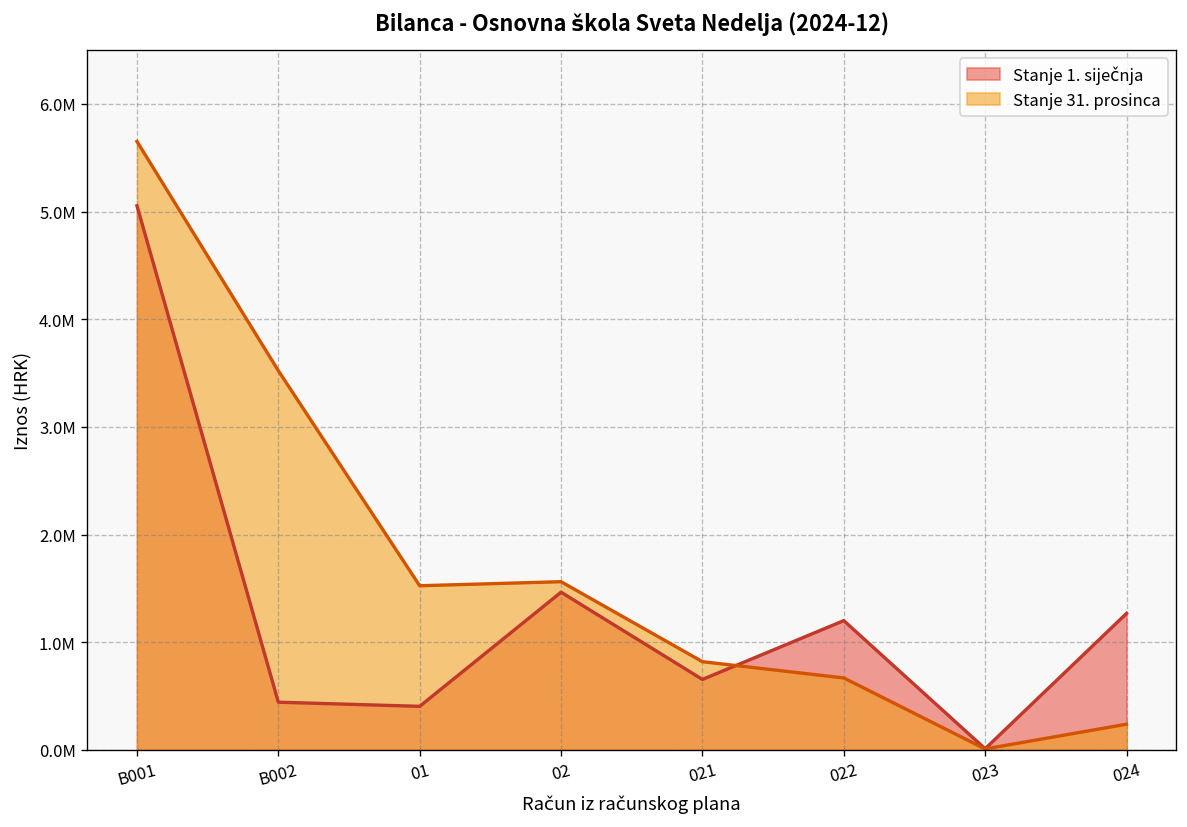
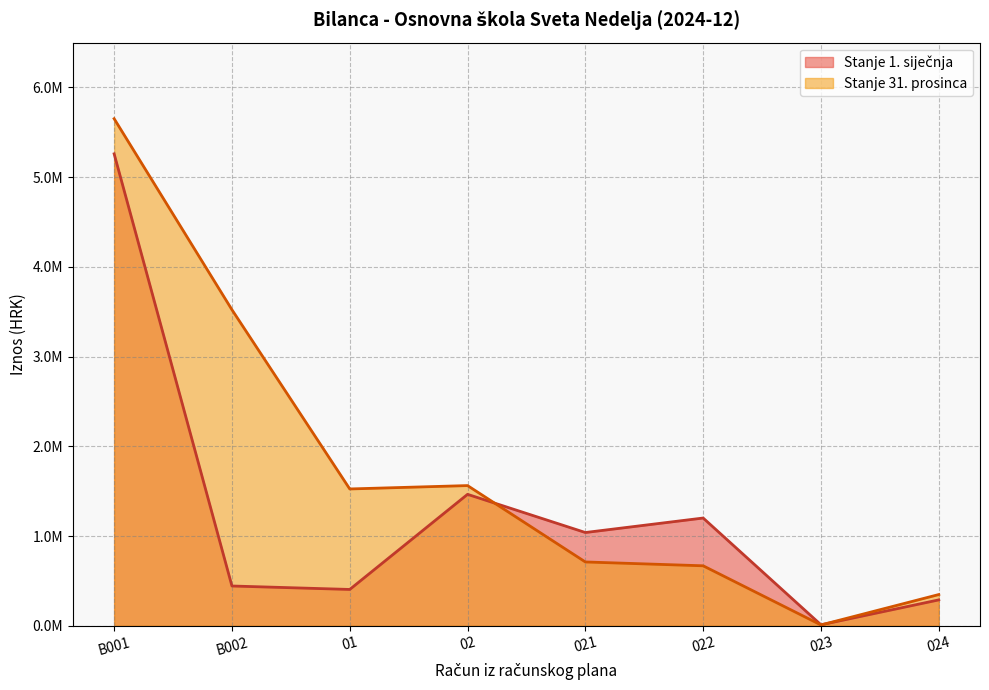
Stanje 1. siječnja, B001: 5100000 -> 5300000
Stanje 1. siječnja, 021: 700000 -> 1000000
Stanje 31. prosinca, 021: 800000 -> 700000
Stanje 1. siječnja, 024: 1300000 -> 300000
Stanje 31. prosinca, 024: 200000 -> 300000
